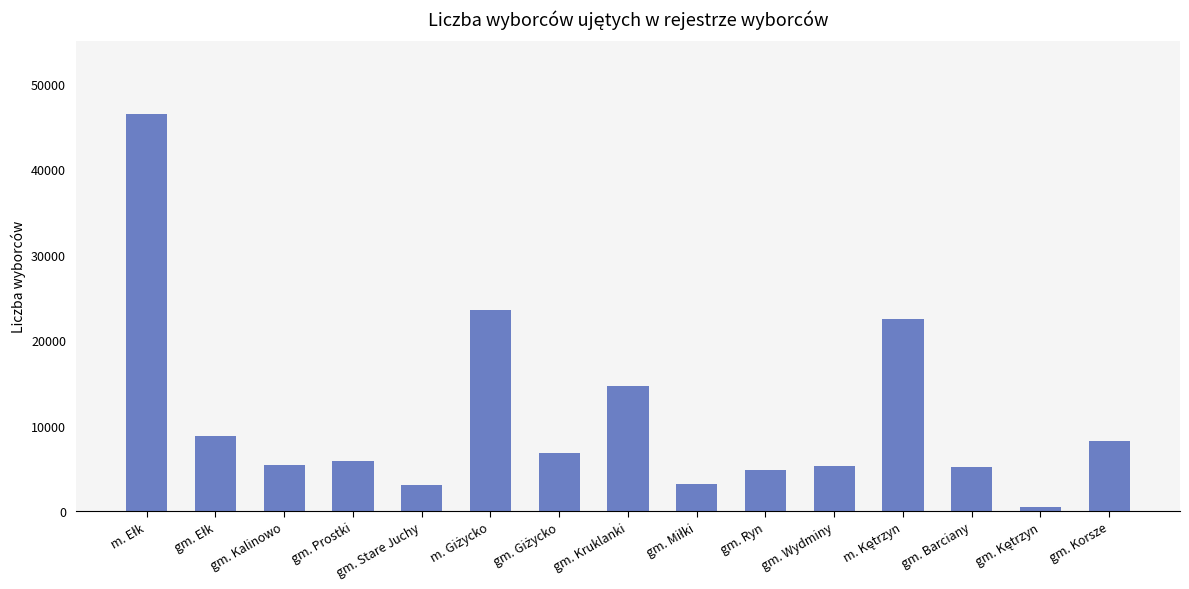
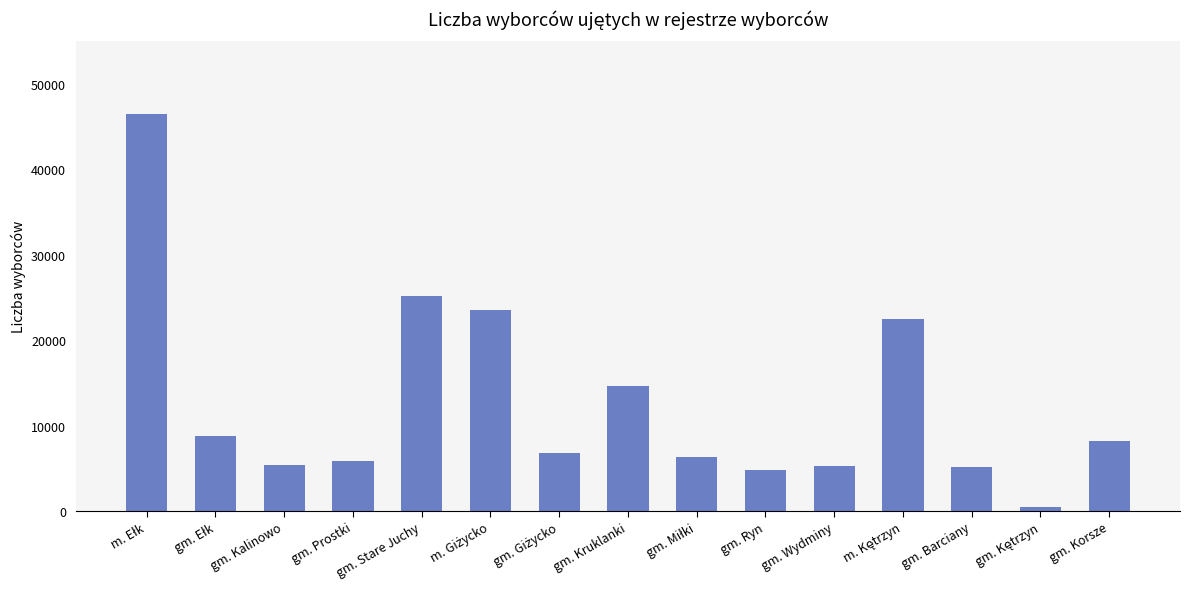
gm. Stare Juchy: 3000 -> 25000
gm. Miłki: 3000 -> 6000
